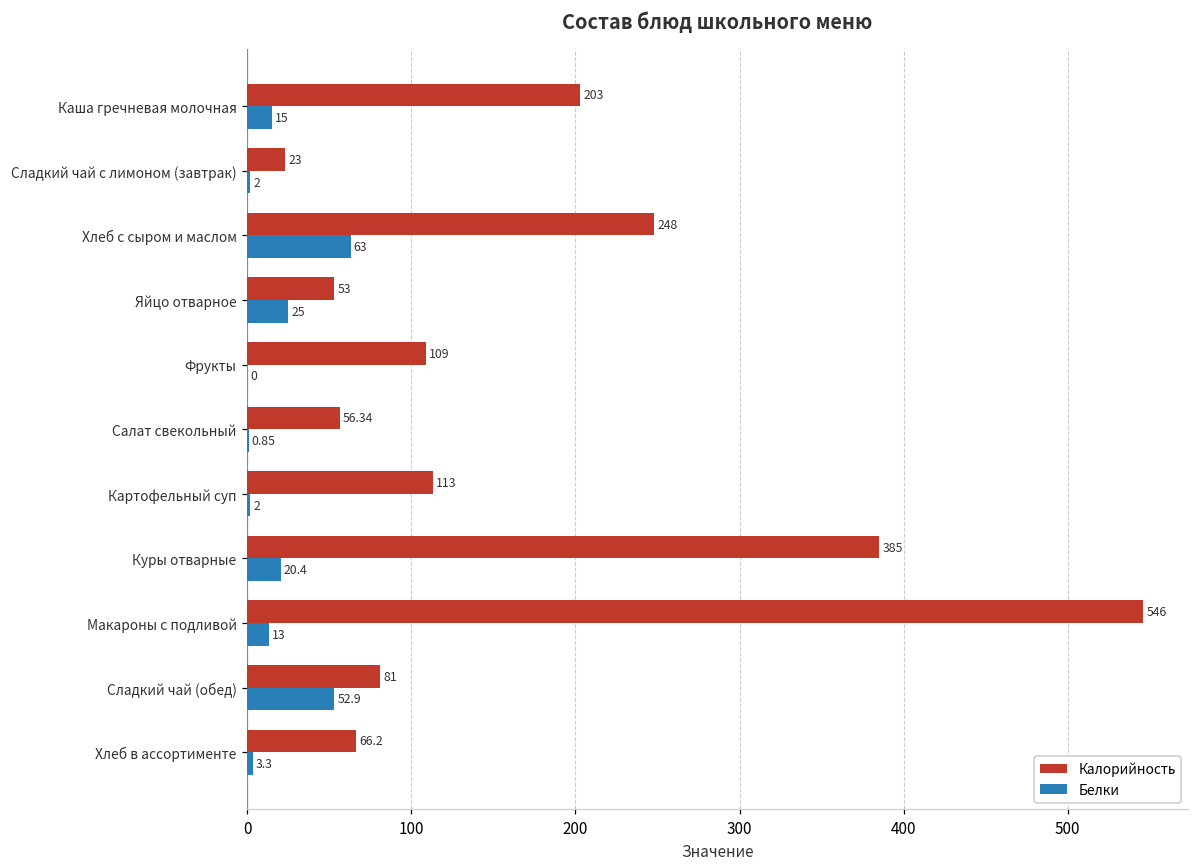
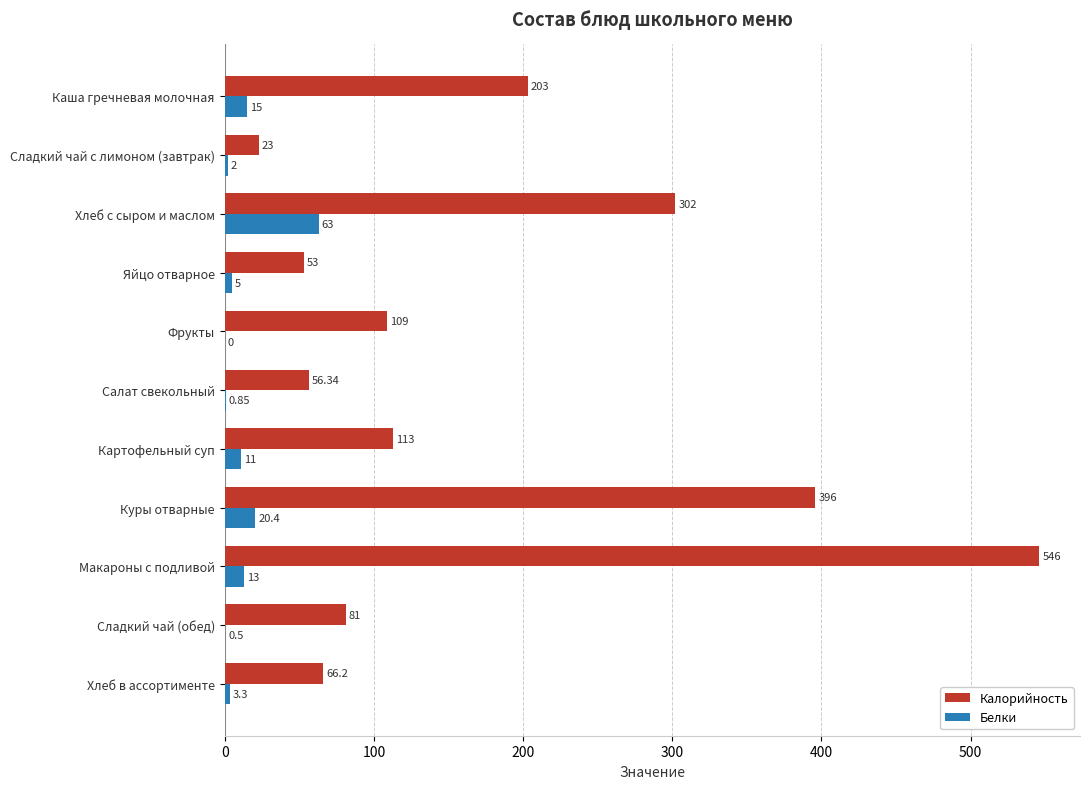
Калорийность, Хлеб с сыром и маслом: 248 -> 302
Белки, Яйцо отварное: 25 -> 5
Белки, Картофельный суп: 2 -> 11
Калорийность, Куры отварные: 385 -> 396
Белки, Сладкий чай (обед): 52.9 -> 0.5
